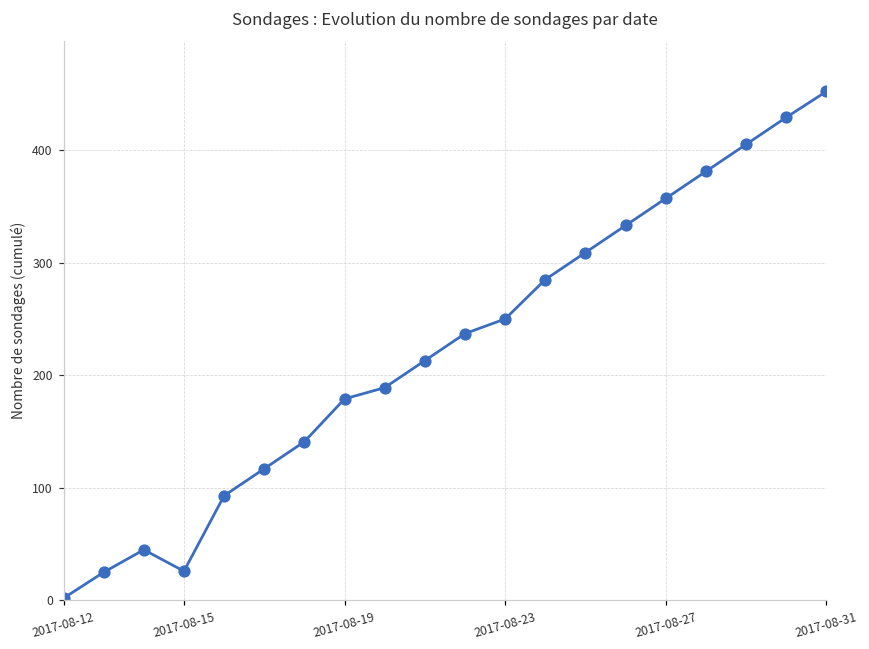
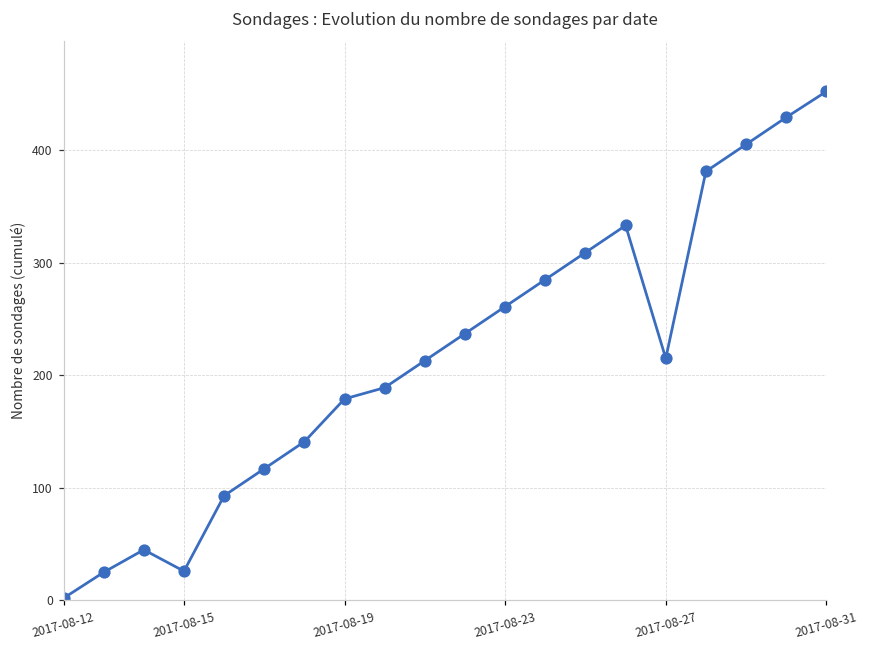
2017-08-23: 250 -> 261
2017-08-27: 357 -> 215
